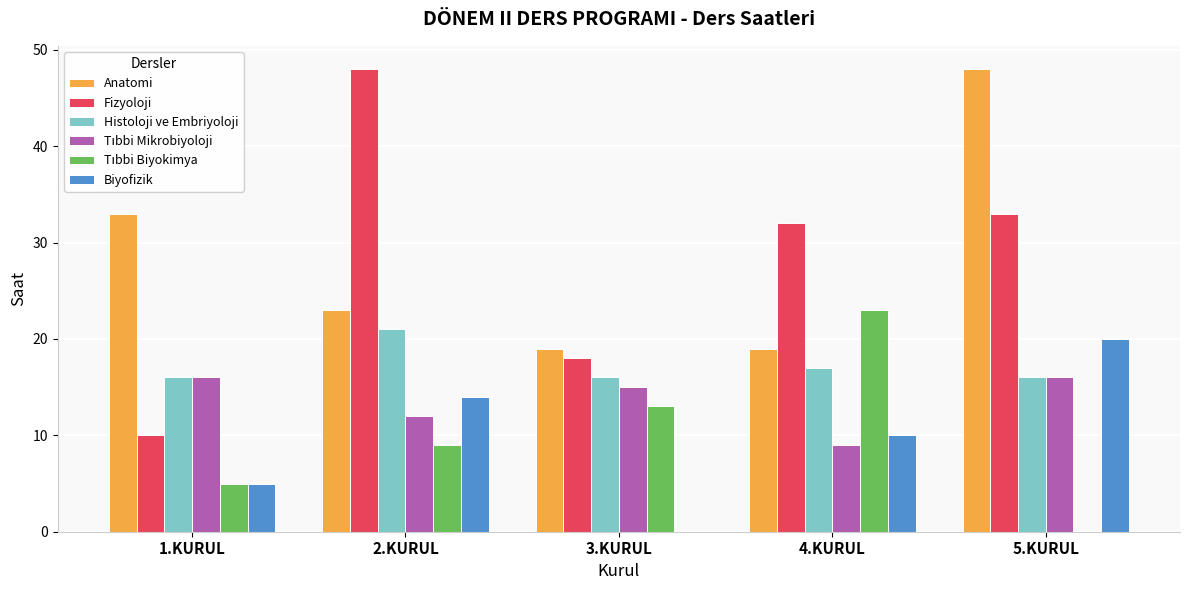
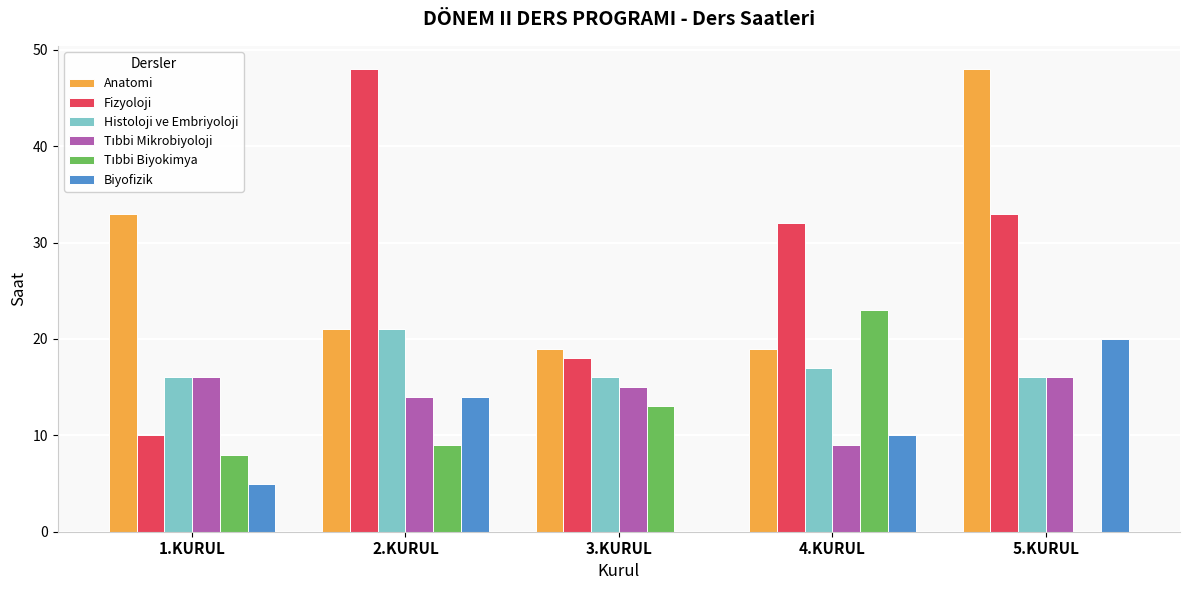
Tıbbi Biyokimya, 1.KURUL: 5 -> 8
Anatomi, 2.KURUL: 23 -> 21
Tıbbi Mikrobiyoloji, 2.KURUL: 12 -> 14
